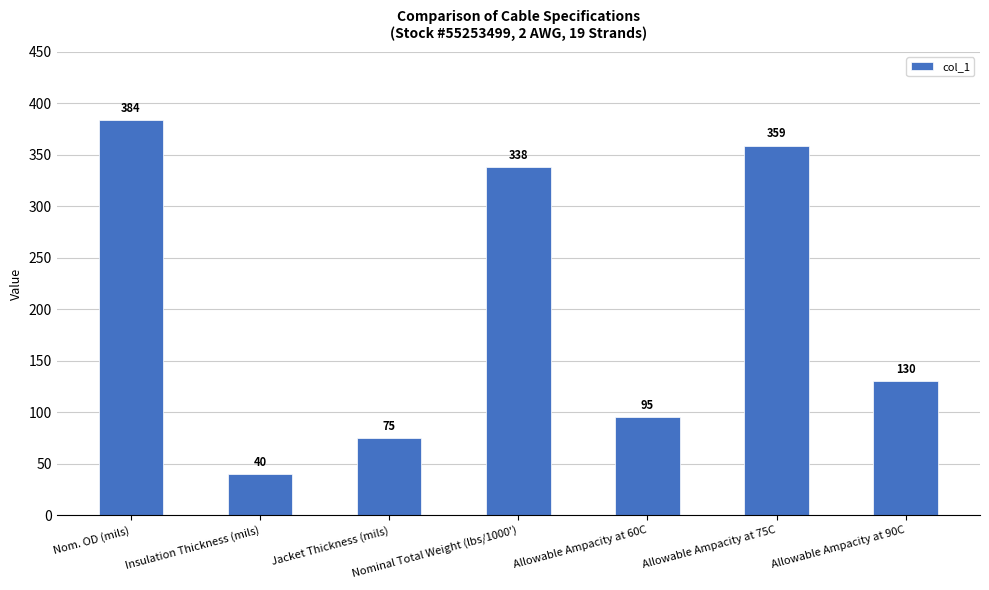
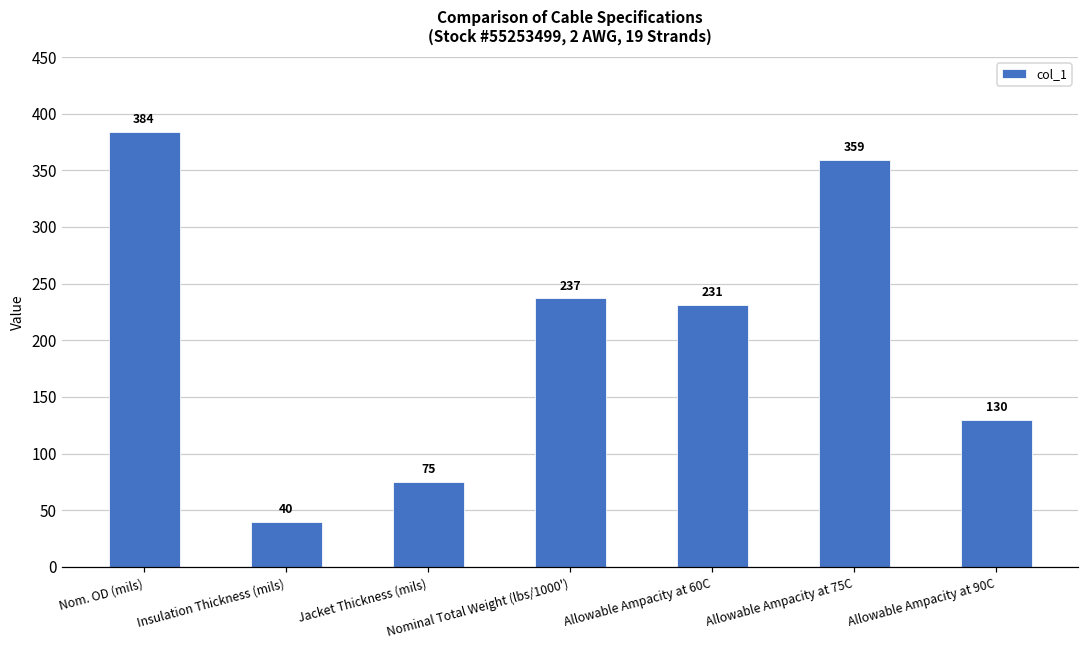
Nominal Total Weight (lbs/1000'): 338 -> 237
Allowable Ampacity at 60C: 95 -> 231
